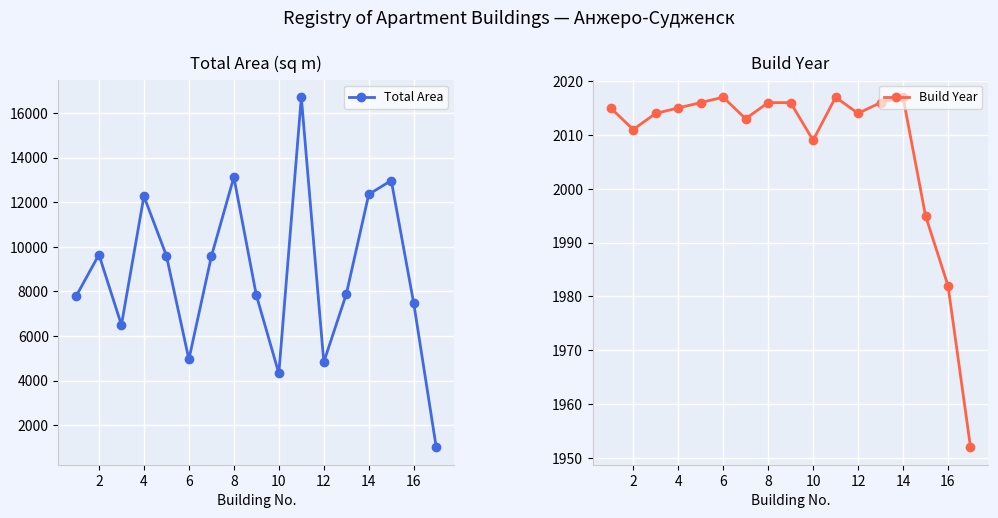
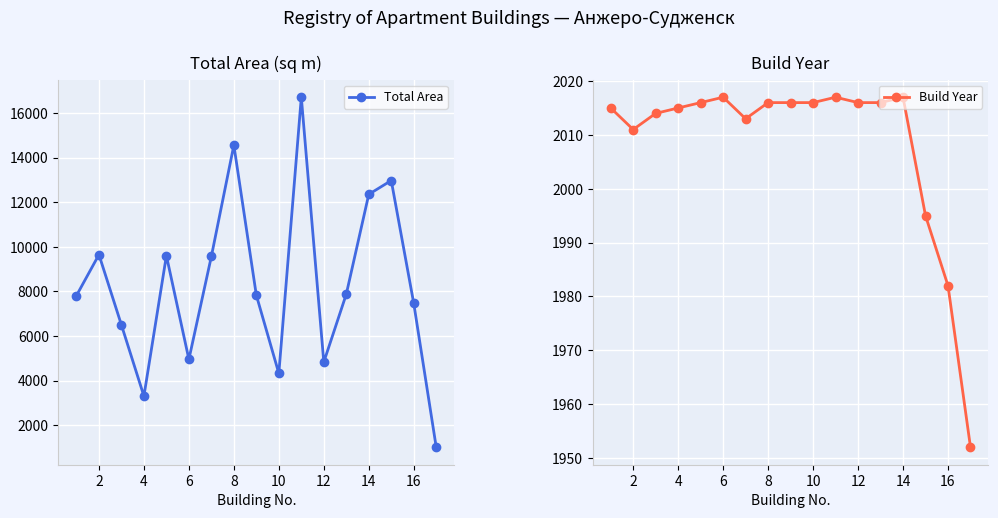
Total Area (sq m), 4: 12300 -> 3300
Total Area (sq m), 8: 13100 -> 14600
Build Year, 10: 2009 -> 2016
Build Year, 12: 2014 -> 2016
